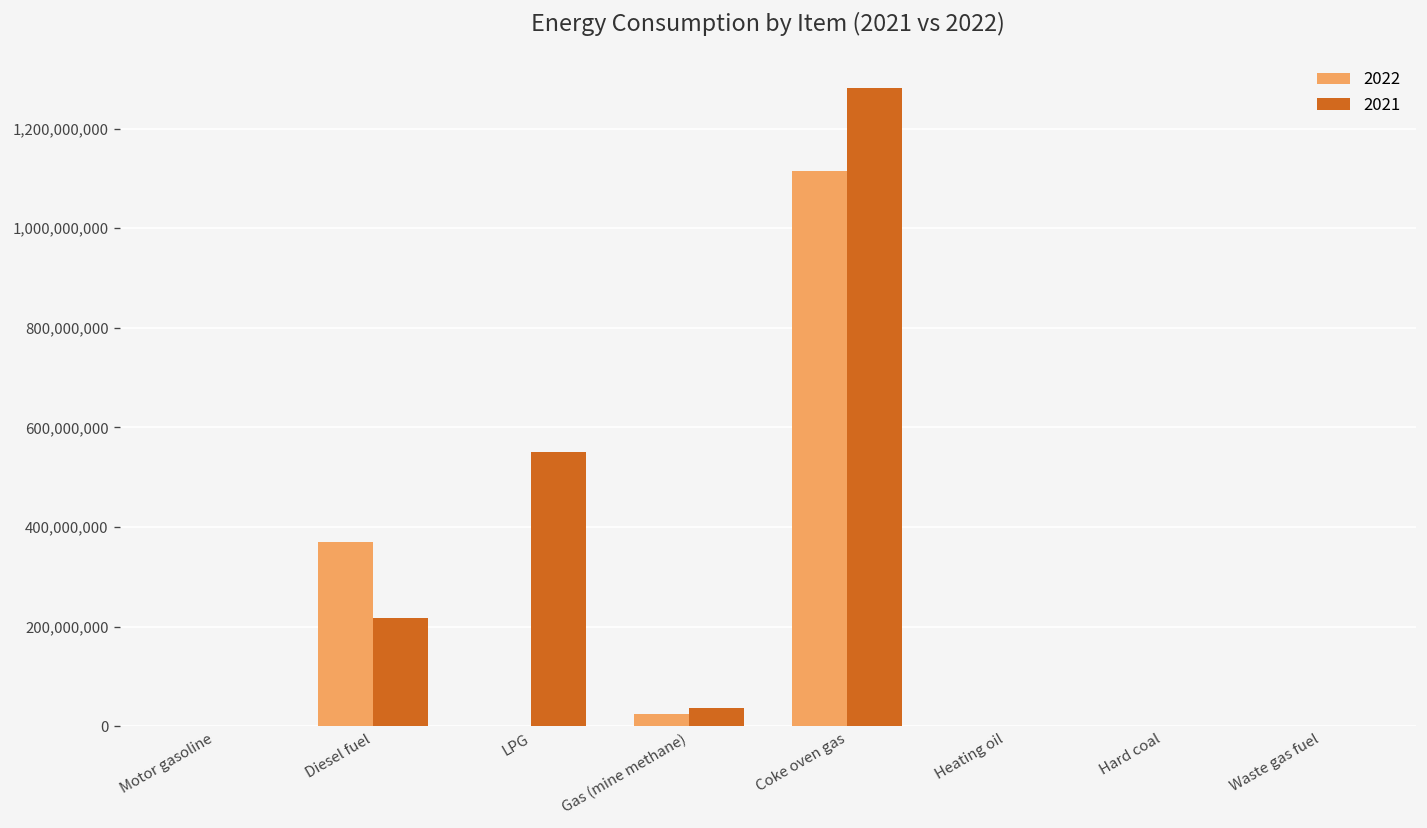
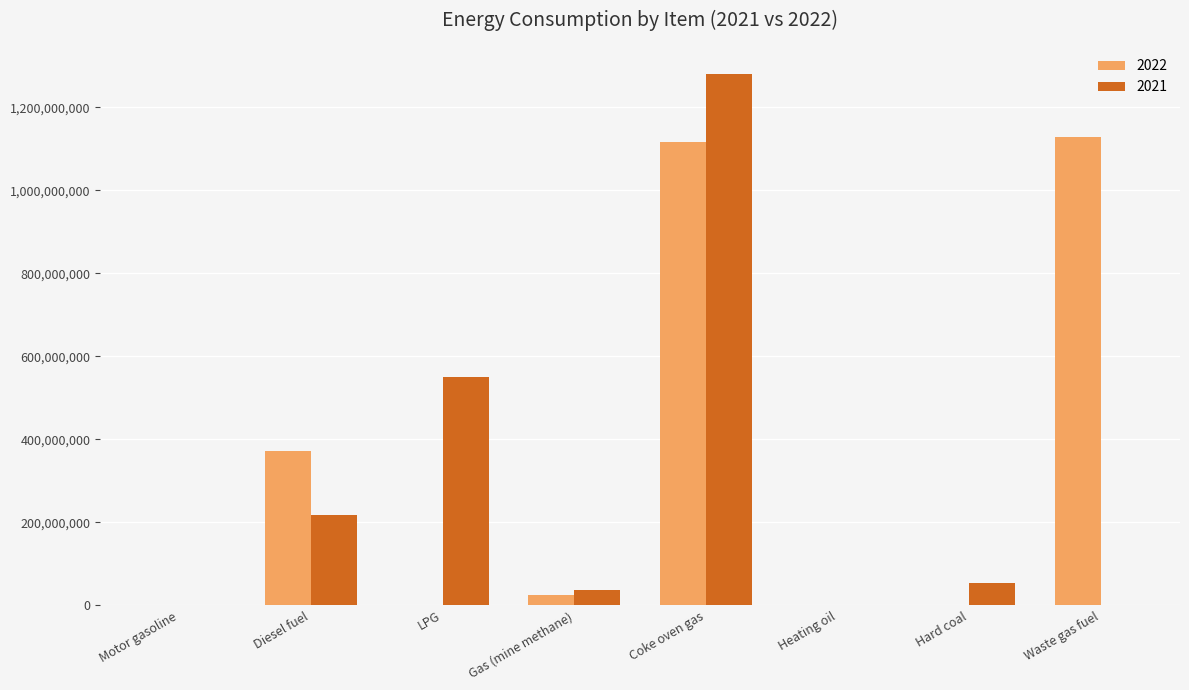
2021, Hard coal: 0 -> 50,000,000
2022, Waste gas fuel: 0 -> 1,130,000,000
